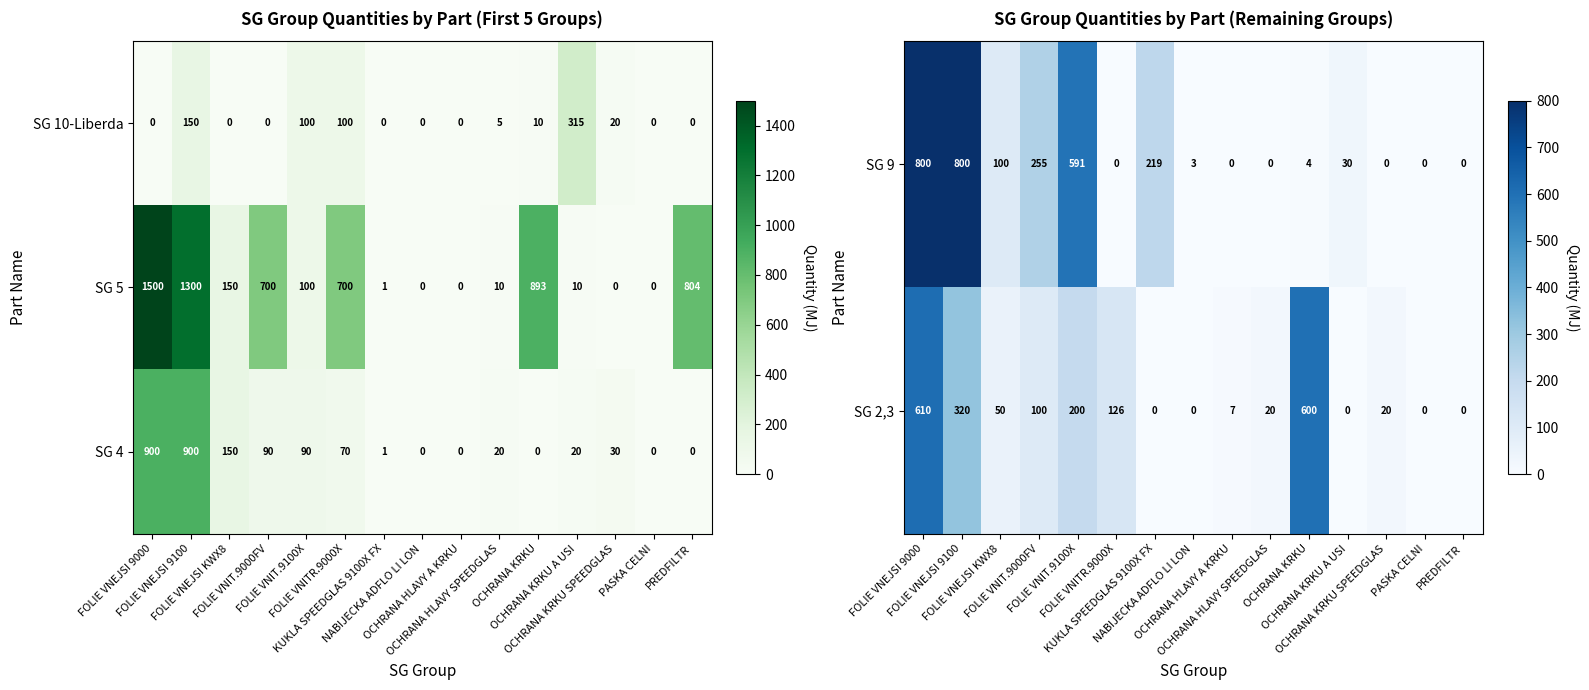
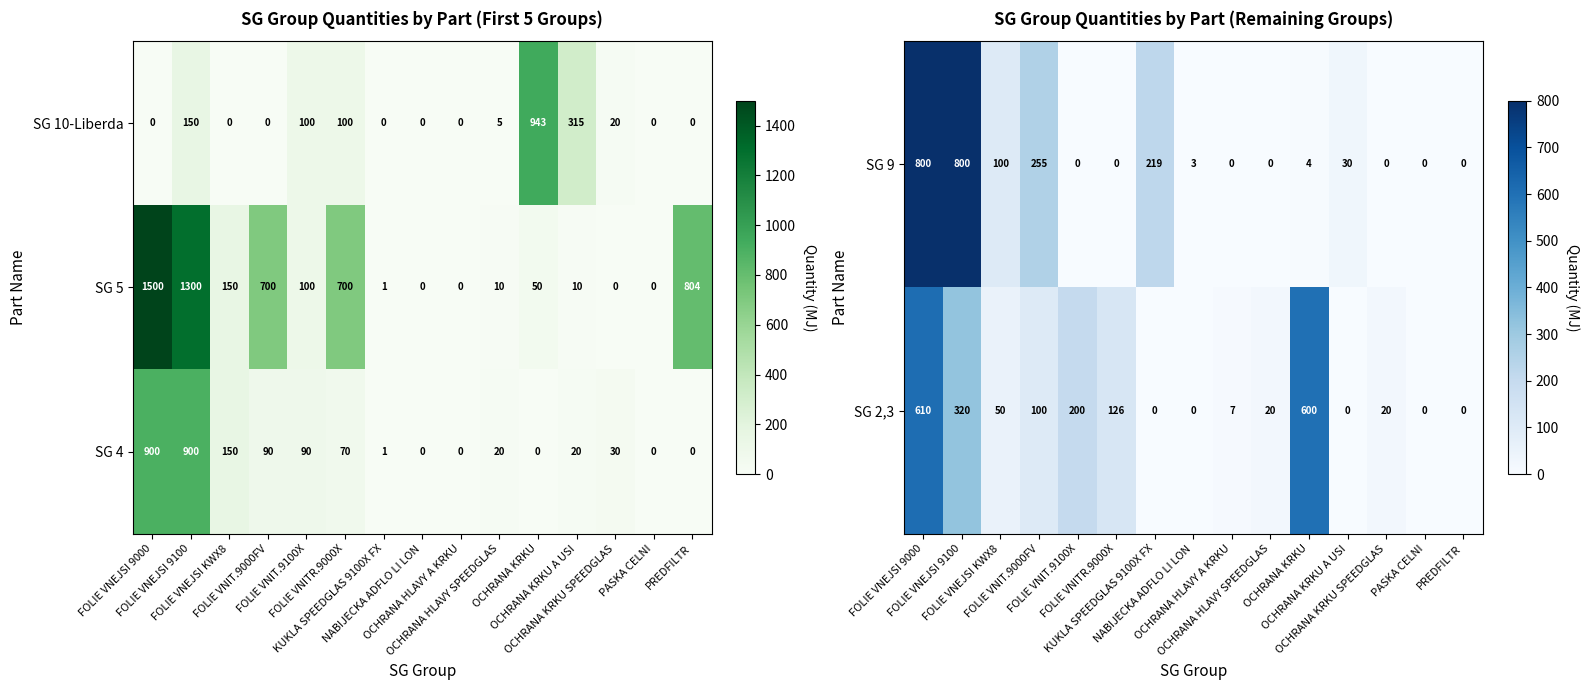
SG Group Quantities by Part (First 5 Groups), SG 10-Liberda, OCHRANA KRKU: 10 -> 943
SG Group Quantities by Part (First 5 Groups), SG 5, OCHRANA KRKU: 893 -> 50
SG Group Quantities by Part (Remaining Groups), SG 9, FOLIE VNIT.9100X: 591 -> 0
